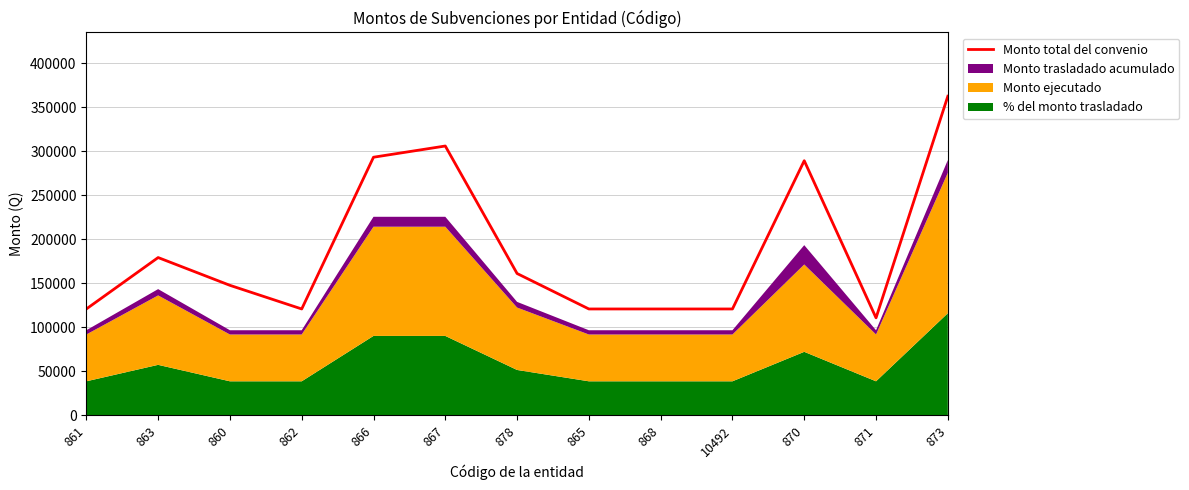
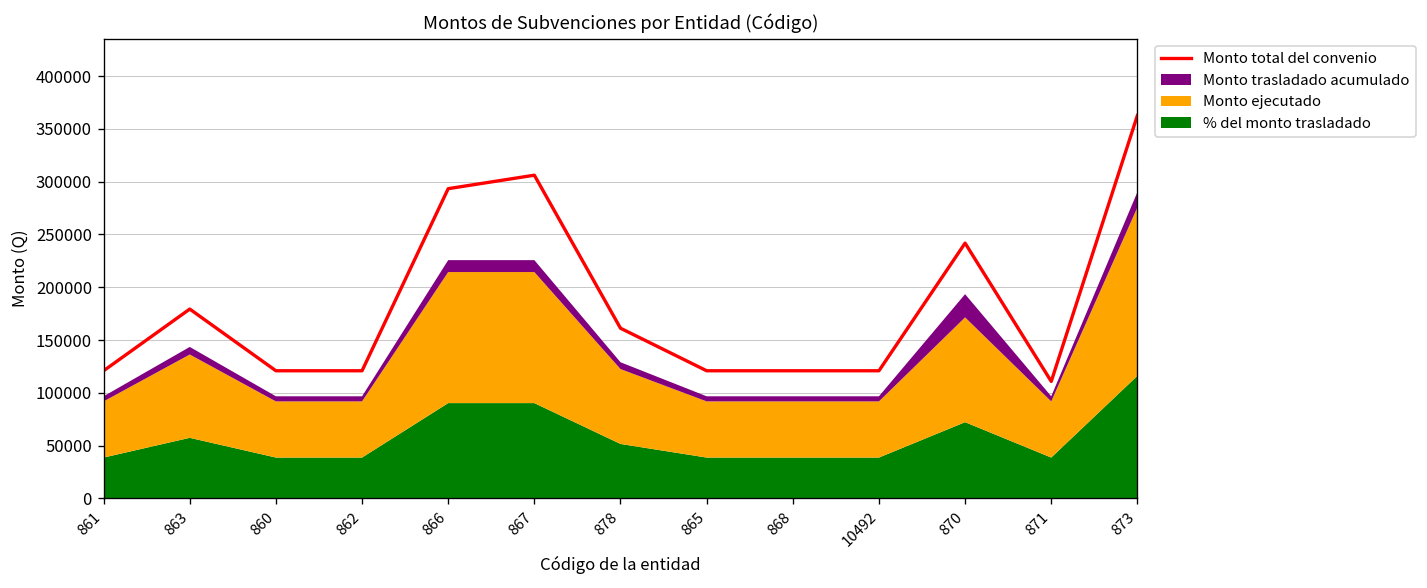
Monto total del convenio, 860: 150000 -> 120000
Monto total del convenio, 870: 290000 -> 240000
